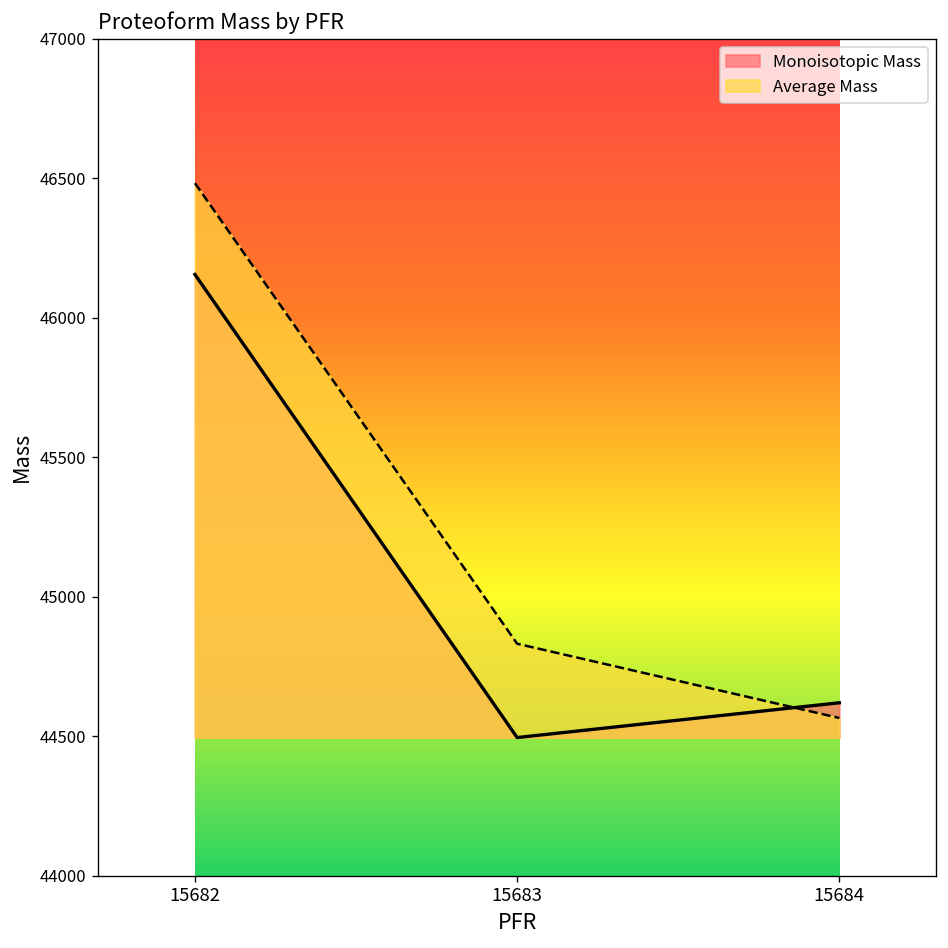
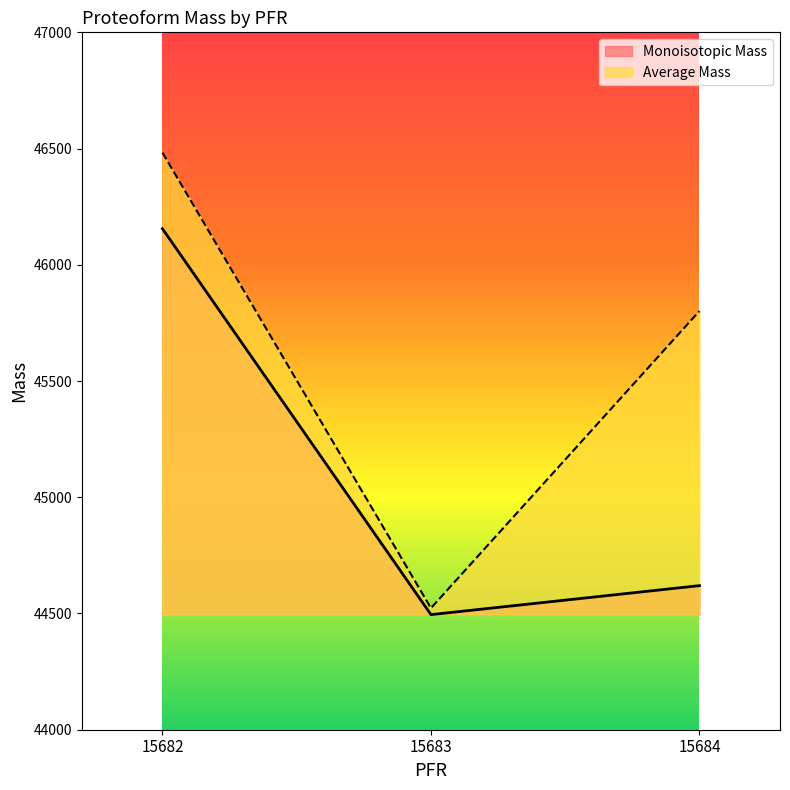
Average Mass, 15683: 44830 -> 44520
Average Mass, 15684: 44570 -> 45800
